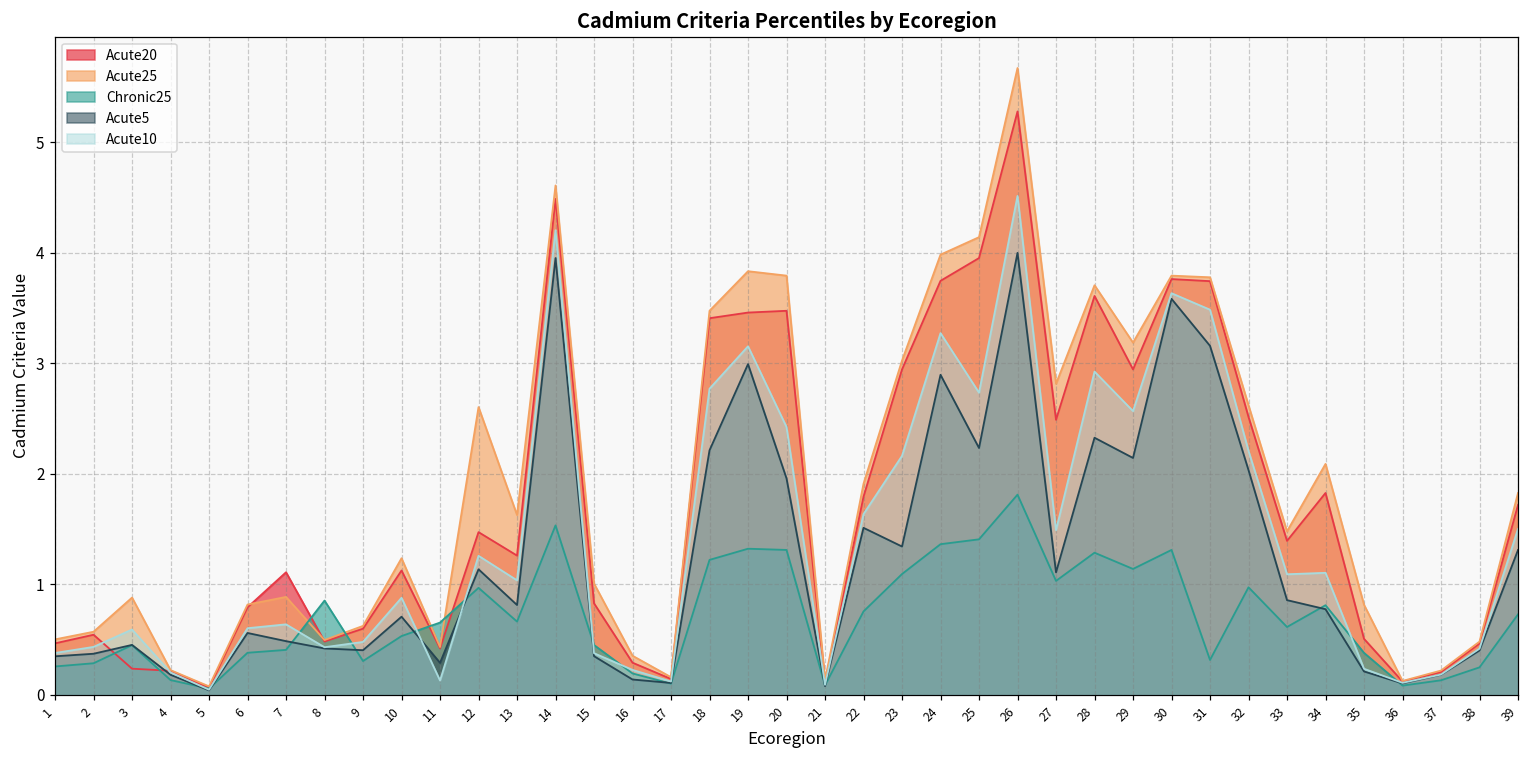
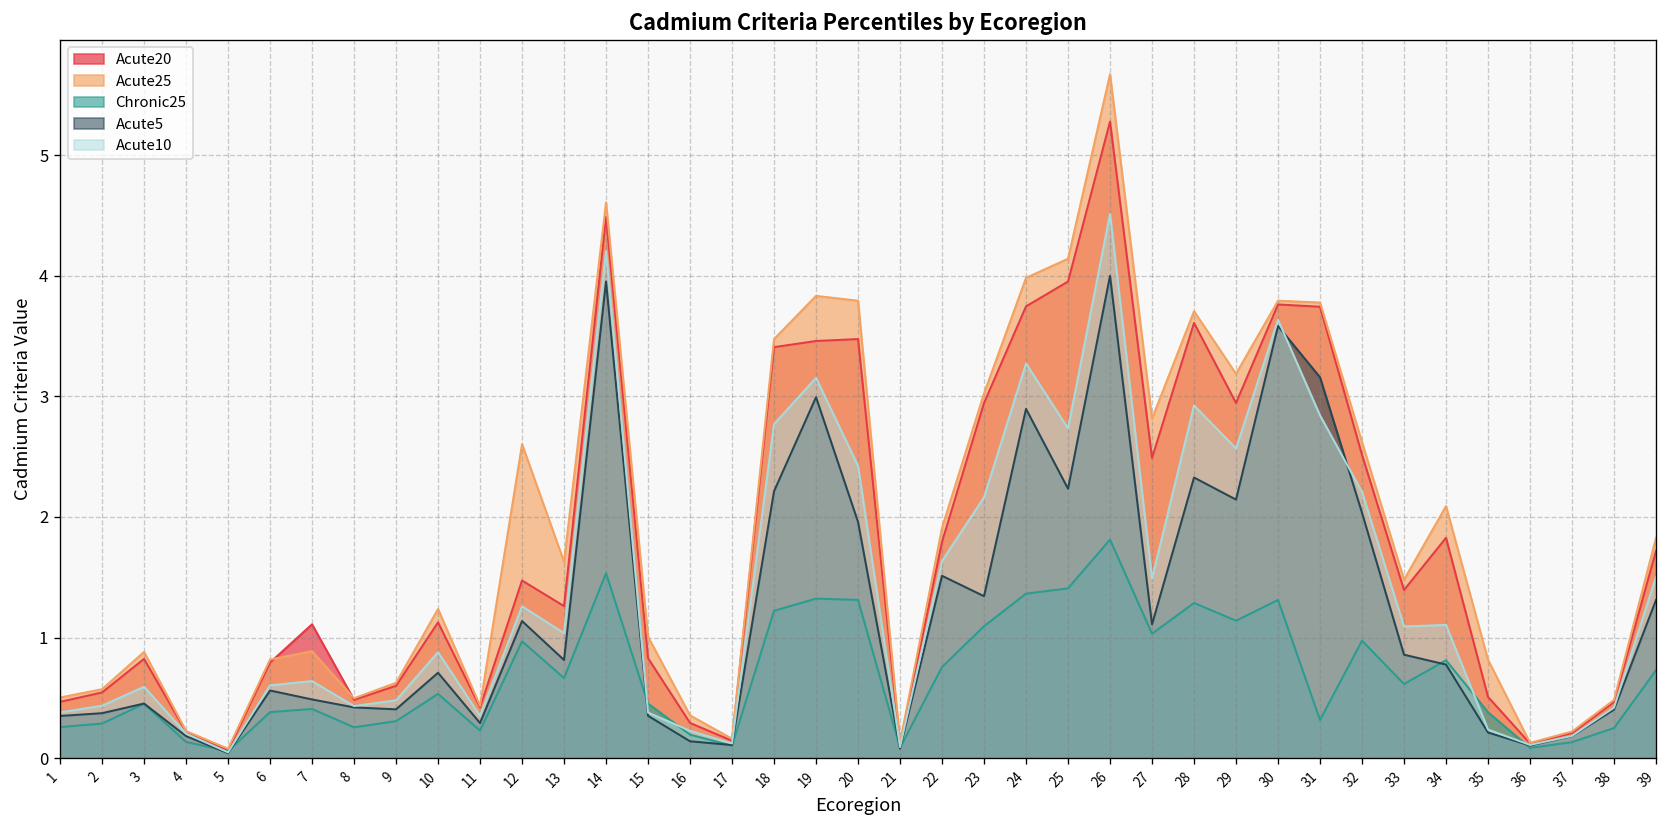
Acute20, 3: 0.24 -> 0.82
Chronic25, 8: 0.85 -> 0.26
Chronic25, 11: 0.66 -> 0.23
Acute10, 11: 0.13 -> 0.35
Acute10, 31: 3.49 -> 2.84
